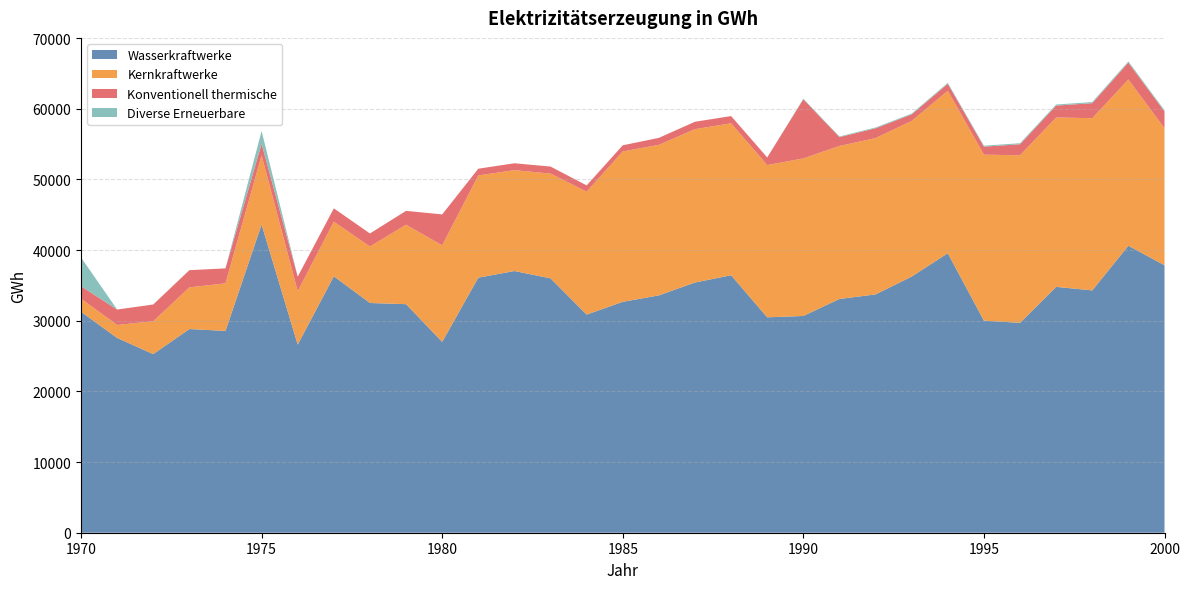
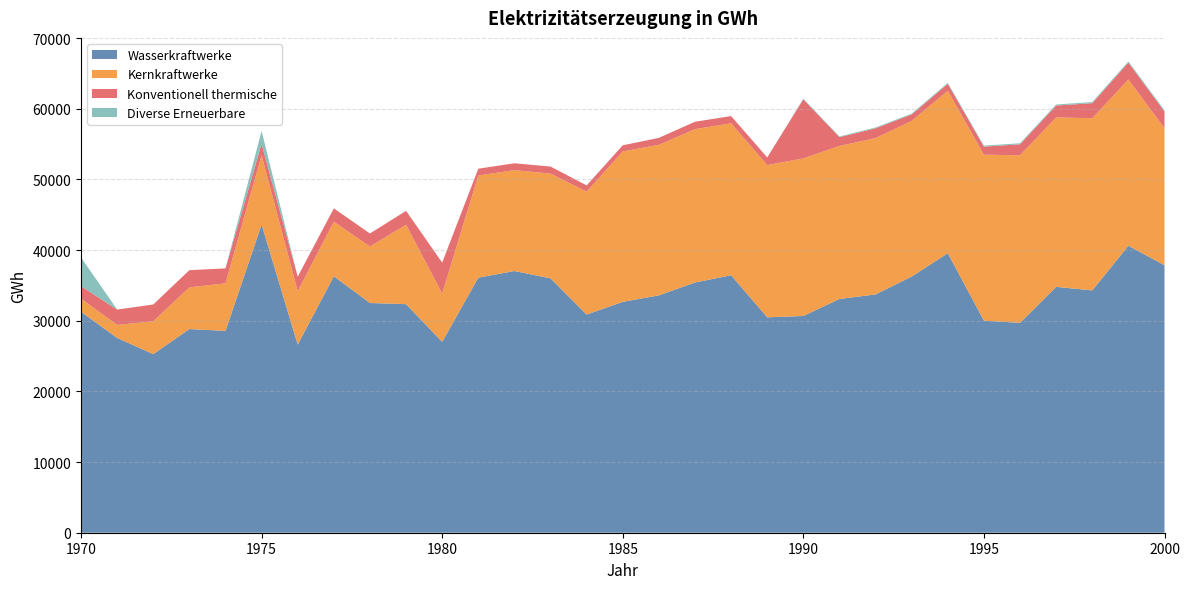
Kernkraftwerke, 1980: 14000 -> 7000
